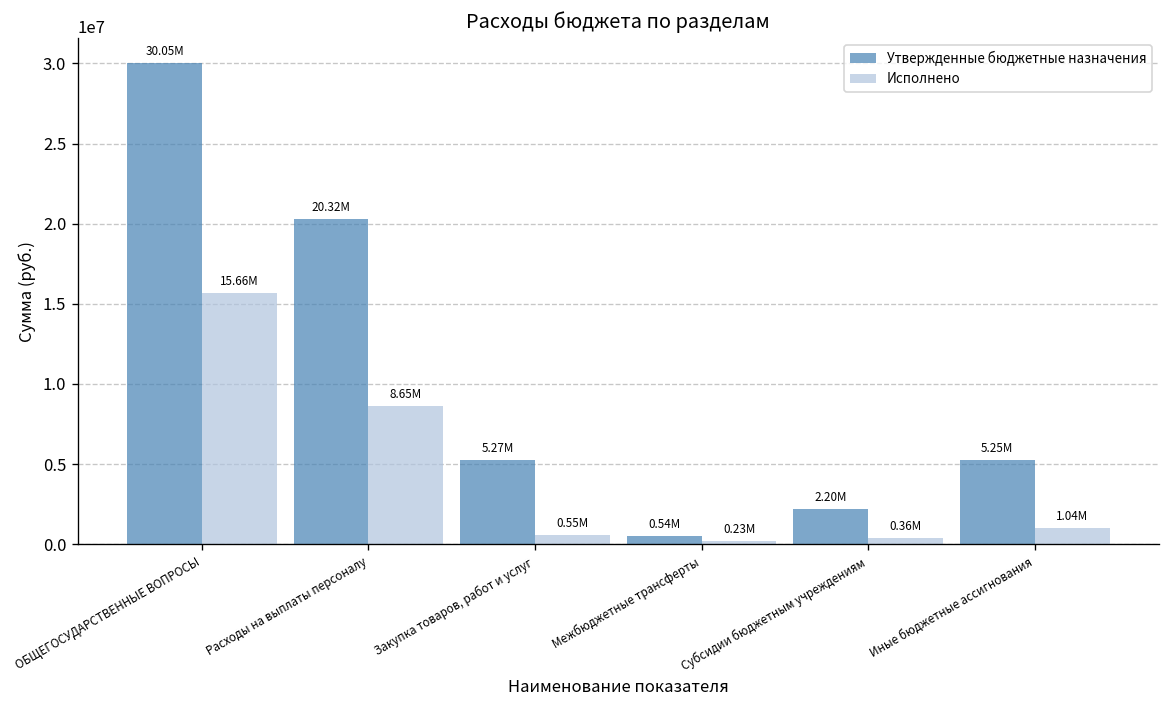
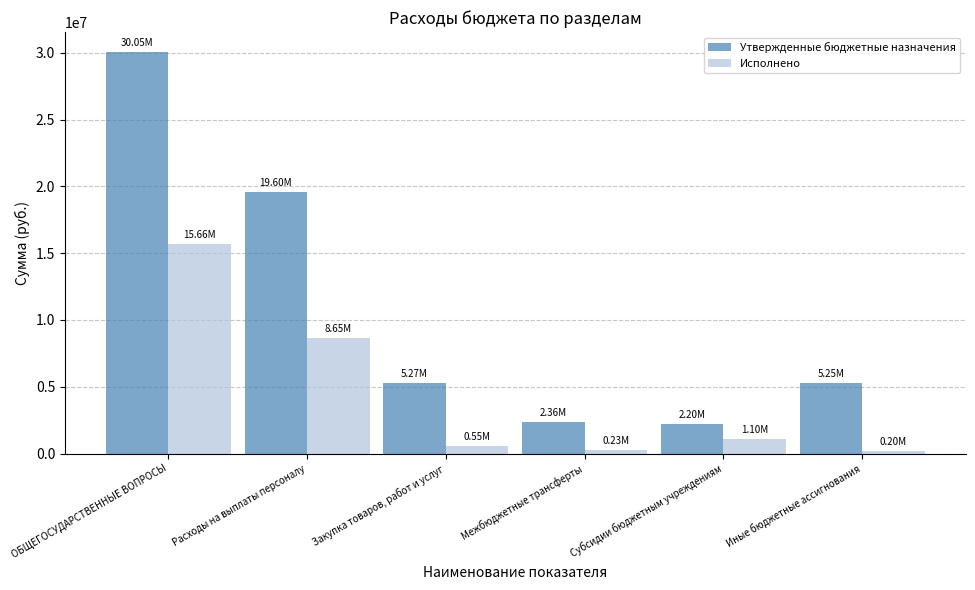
Утвержденные бюджетные назначения, Расходы на выплаты персоналу: 20.32M -> 19.60M
Утвержденные бюджетные назначения, Межбюджетные трансферты: 0.54M -> 2.36M
Исполнено, Субсидии бюджетным учреждениям: 0.36M -> 1.10M
Исполнено, Иные бюджетные ассигнования: 1.04M -> 0.20M
